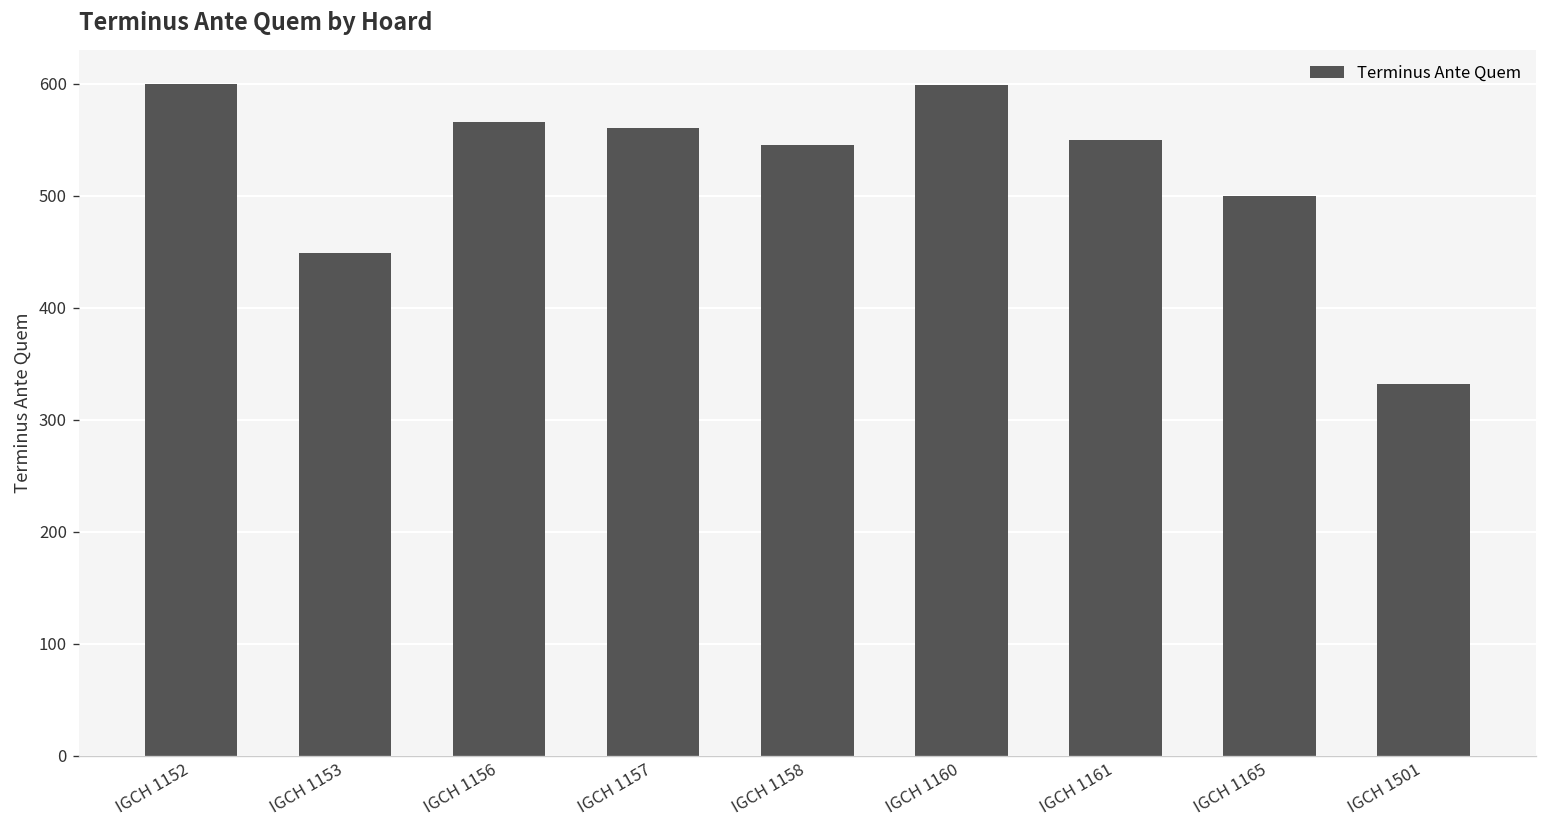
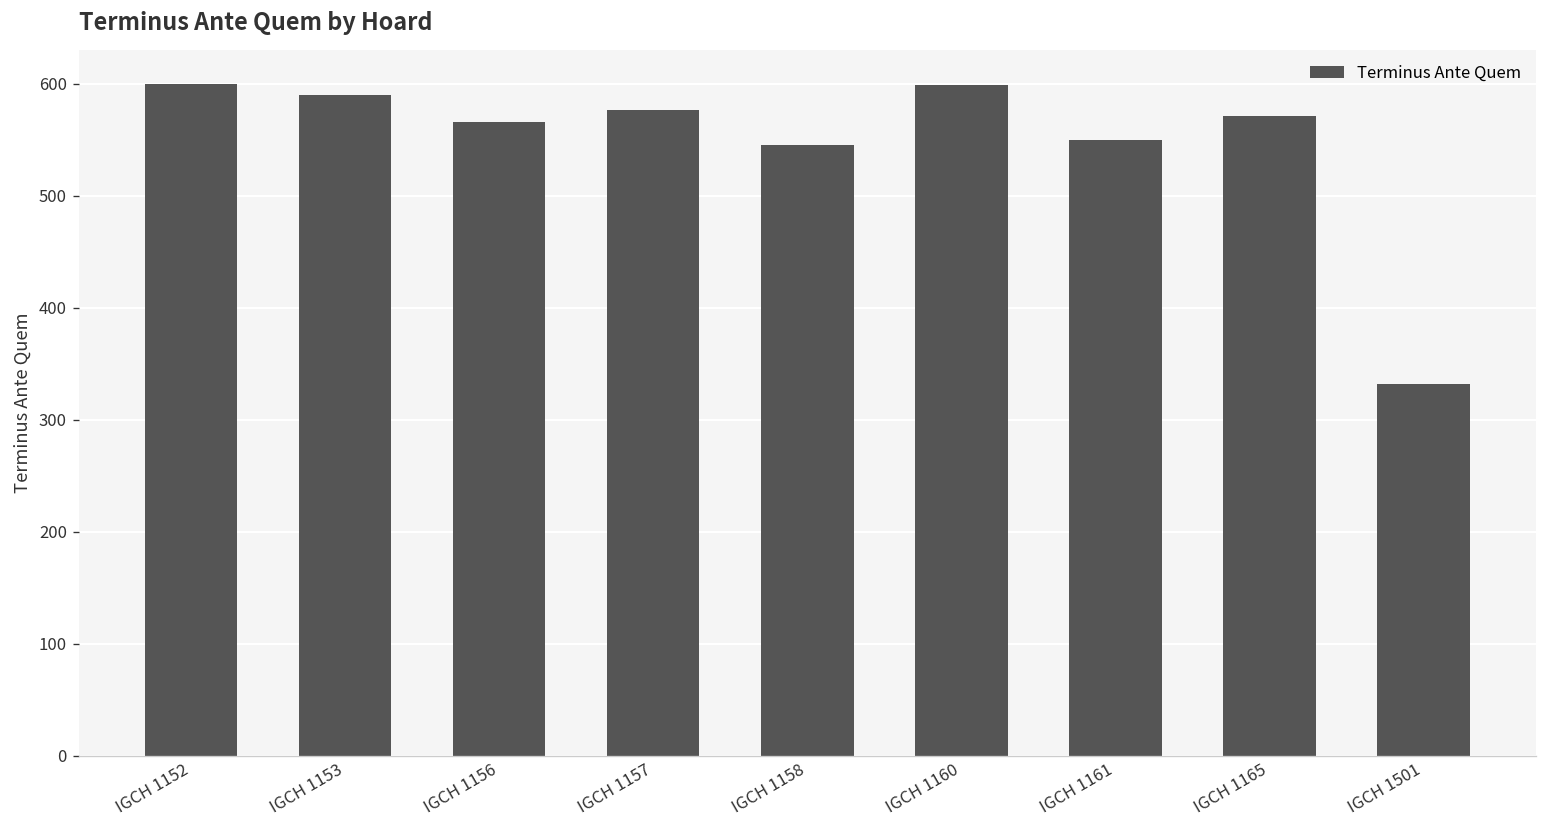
IGCH 1153: 450 -> 590
IGCH 1157: 560 -> 580
IGCH 1165: 500 -> 570
